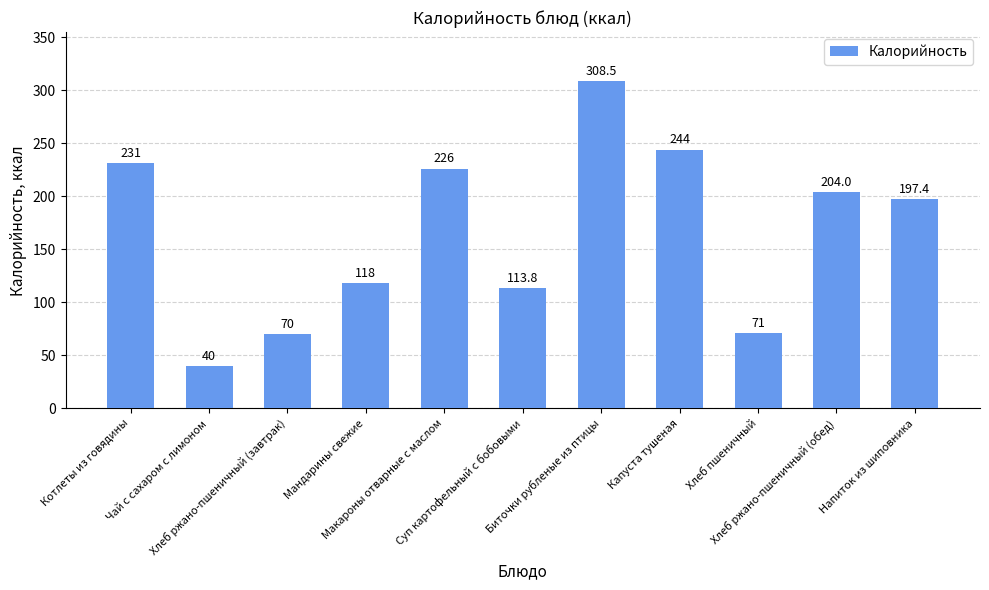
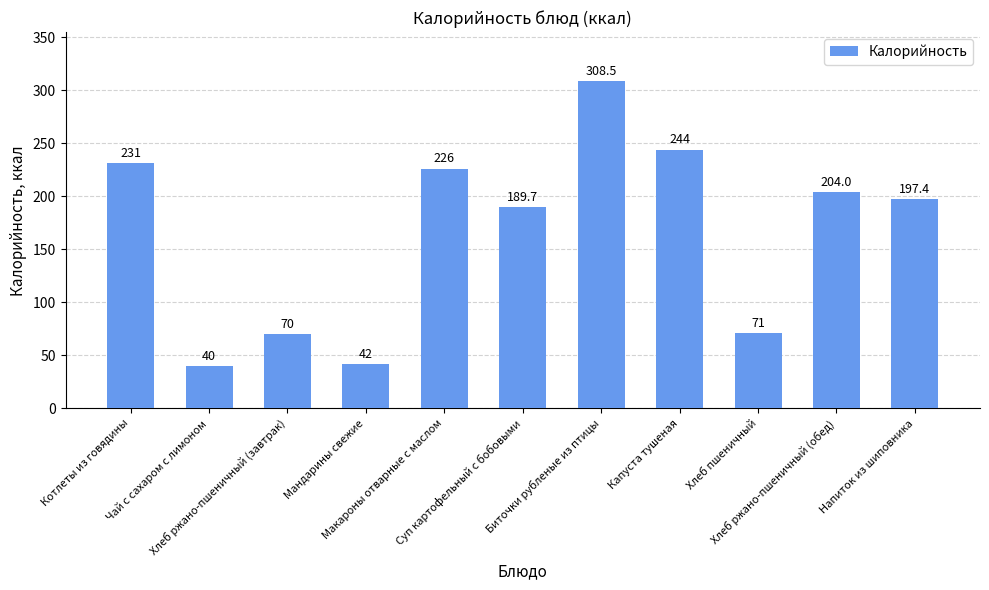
Мандарины свежие: 118 -> 42
Суп картофельный с бобовыми: 113.8 -> 189.7
